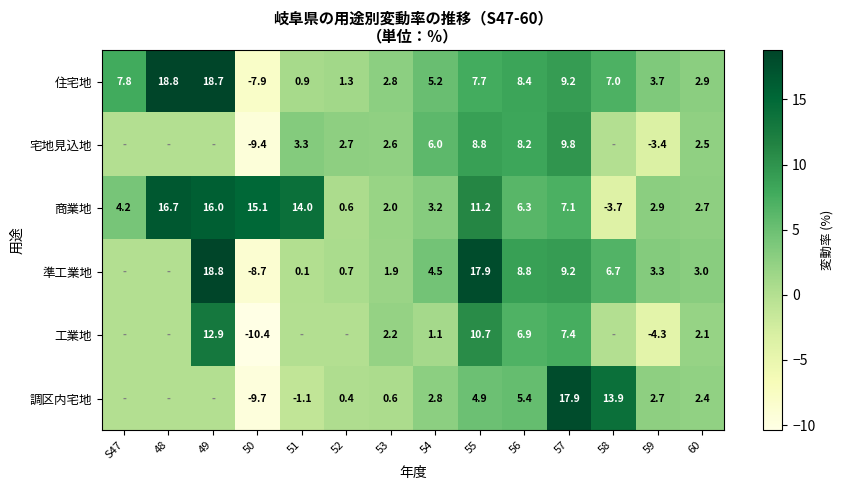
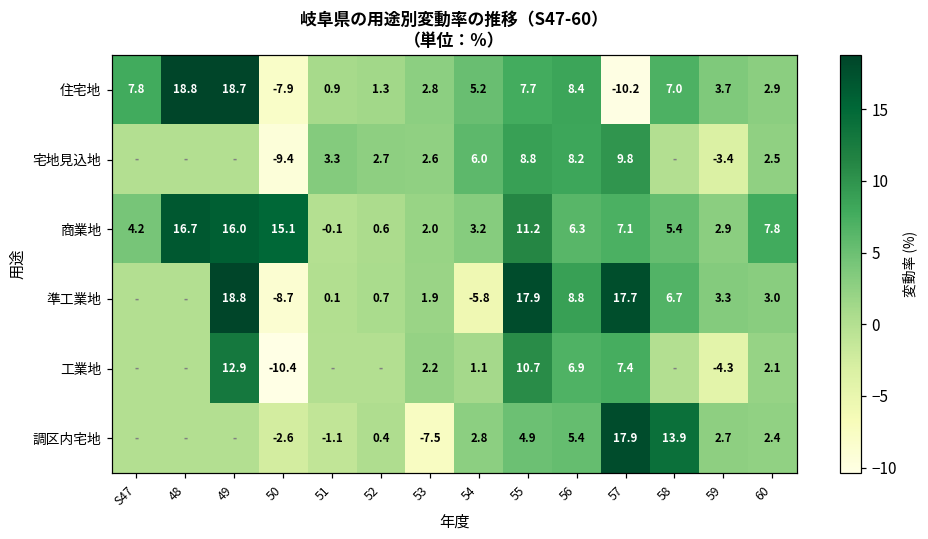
住宅地, 57: 9.2 -> -10.2
商業地, 51: 14.0 -> -0.1
商業地, 58: -3.7 -> 5.4
商業地, 60: 2.7 -> 7.8
準工業地, 54: 4.5 -> -5.8
準工業地, 57: 9.2 -> 17.7
調区内宅地, 50: -9.7 -> -2.6
調区内宅地, 53: 0.6 -> -7.5
